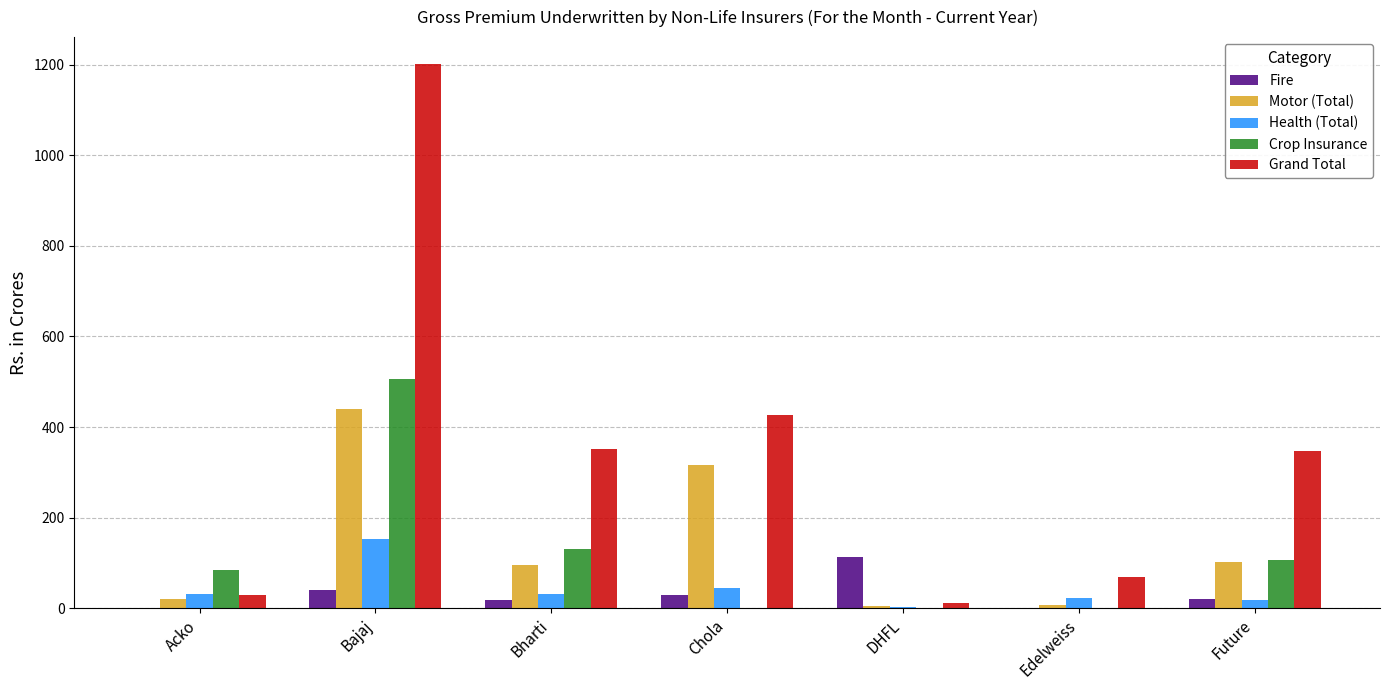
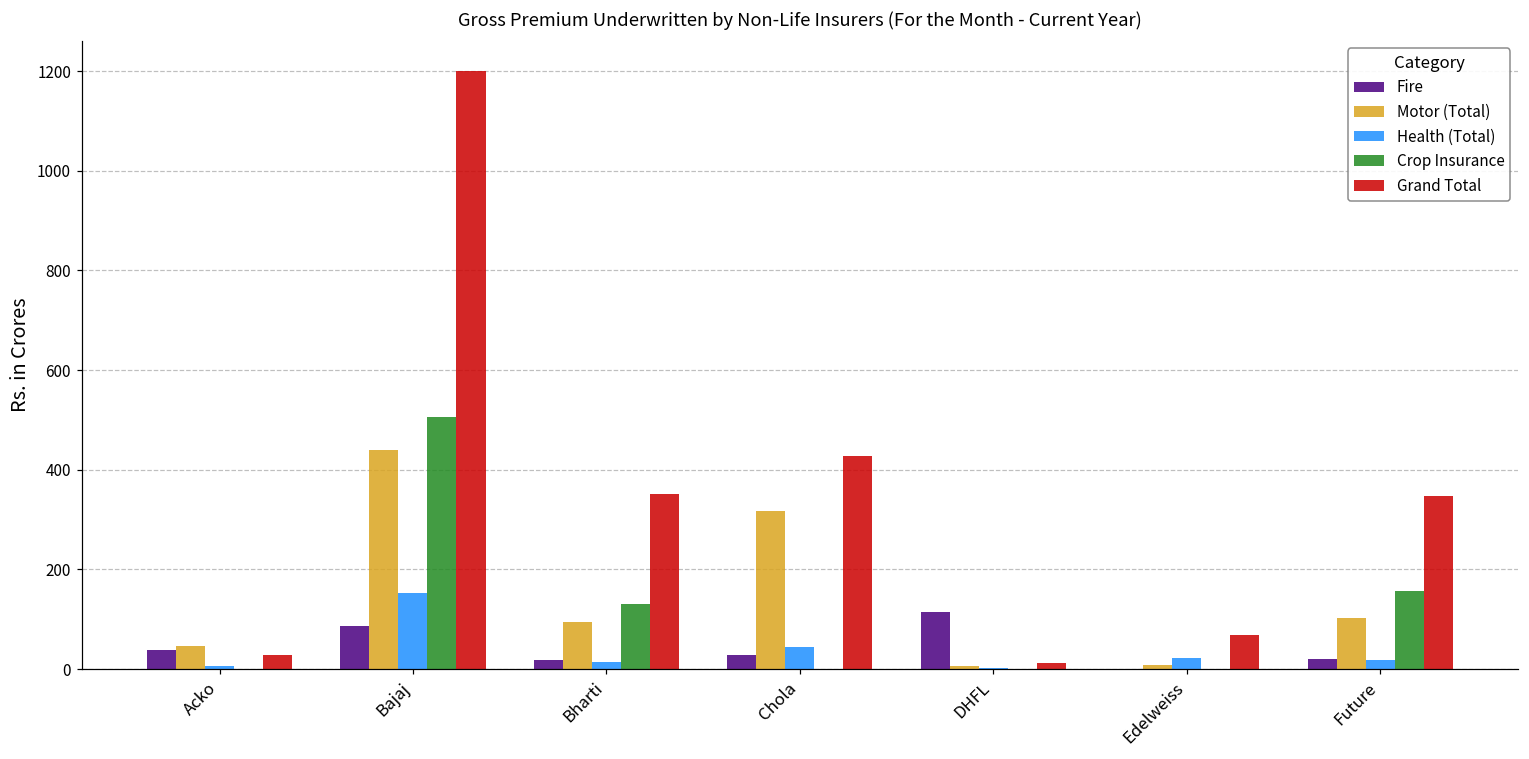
Fire, Acko: 0 -> 40
Motor (Total), Acko: 20 -> 50
Health (Total), Acko: 30 -> 10
Crop Insurance, Acko: 90 -> 0
Fire, Bajaj: 40 -> 90
Health (Total), Bharti: 30 -> 10
Crop Insurance, Future: 110 -> 160
